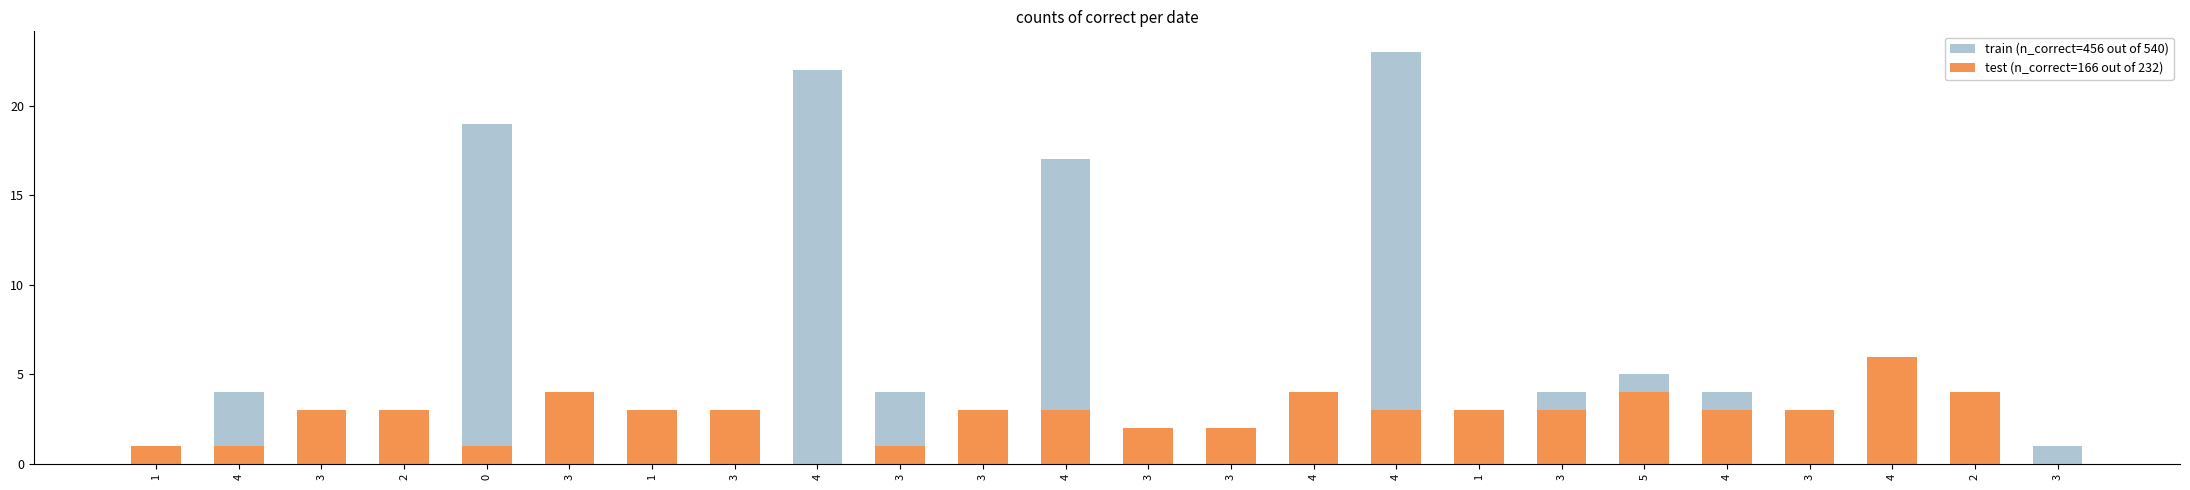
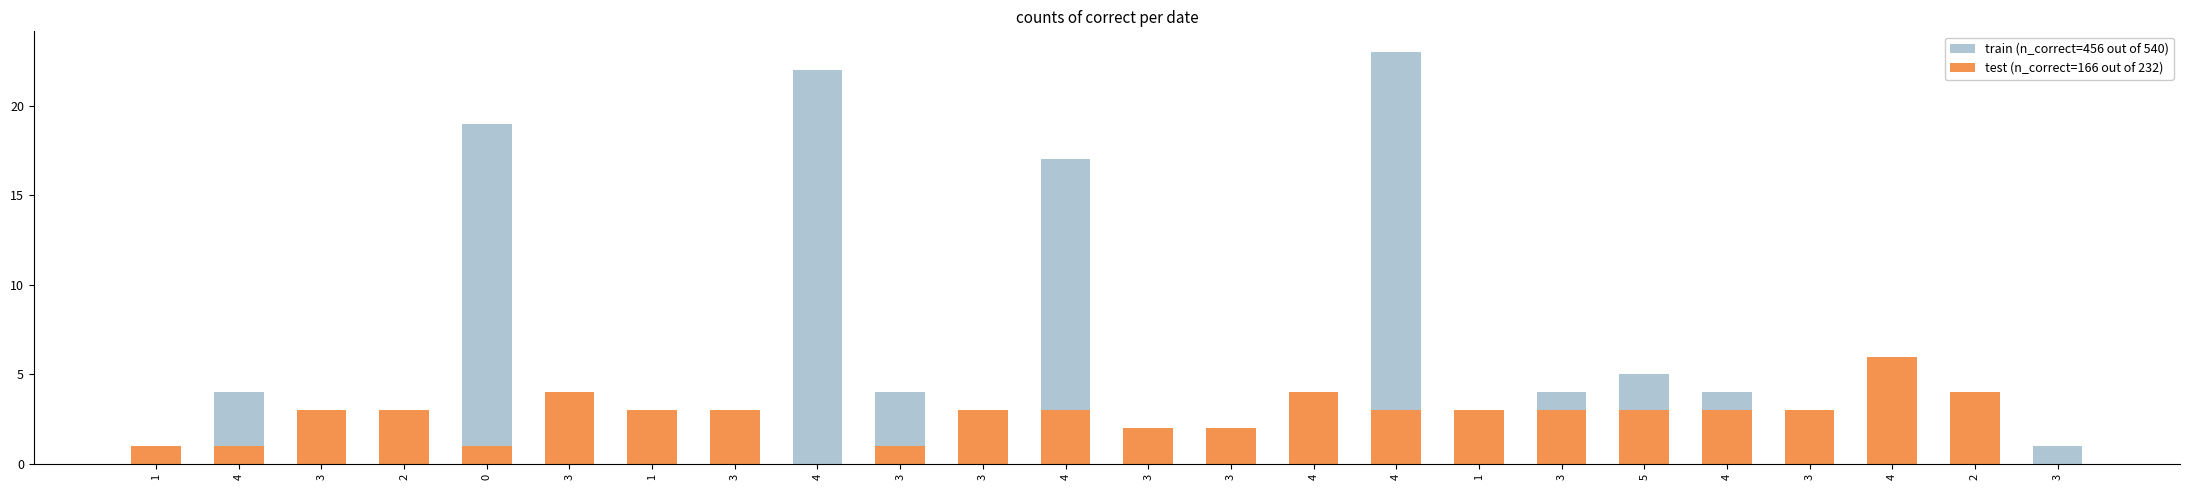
test (n_correct=166 out of 232), 5: 4 -> 3
